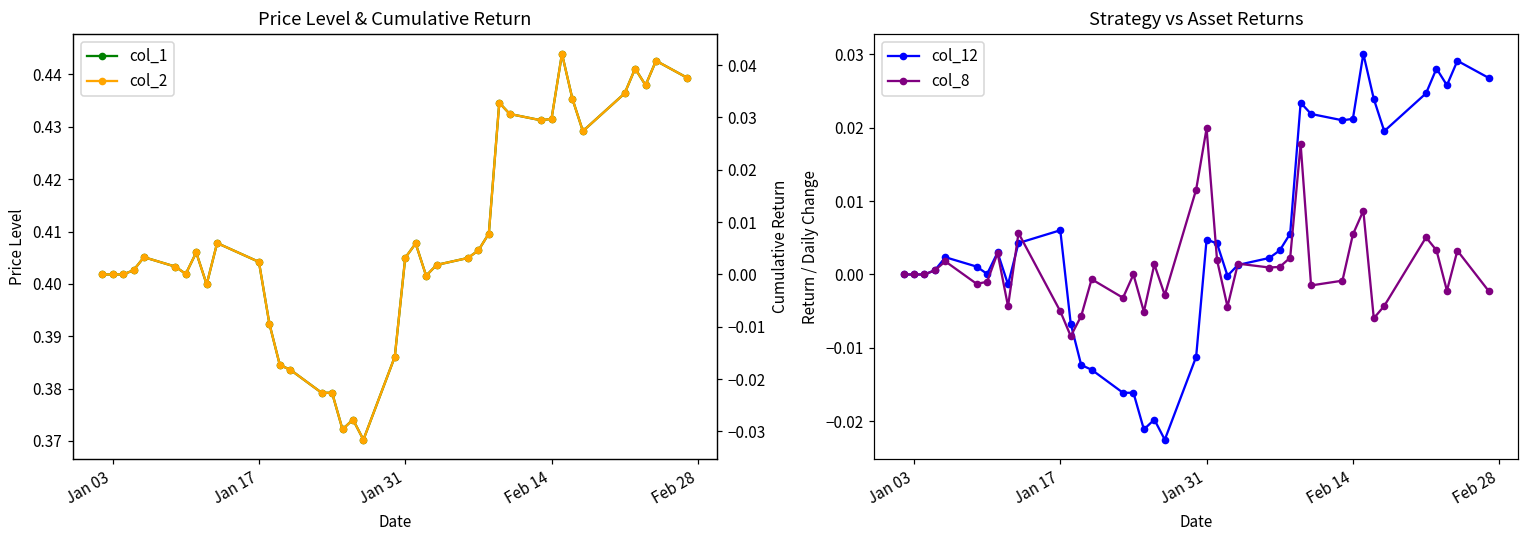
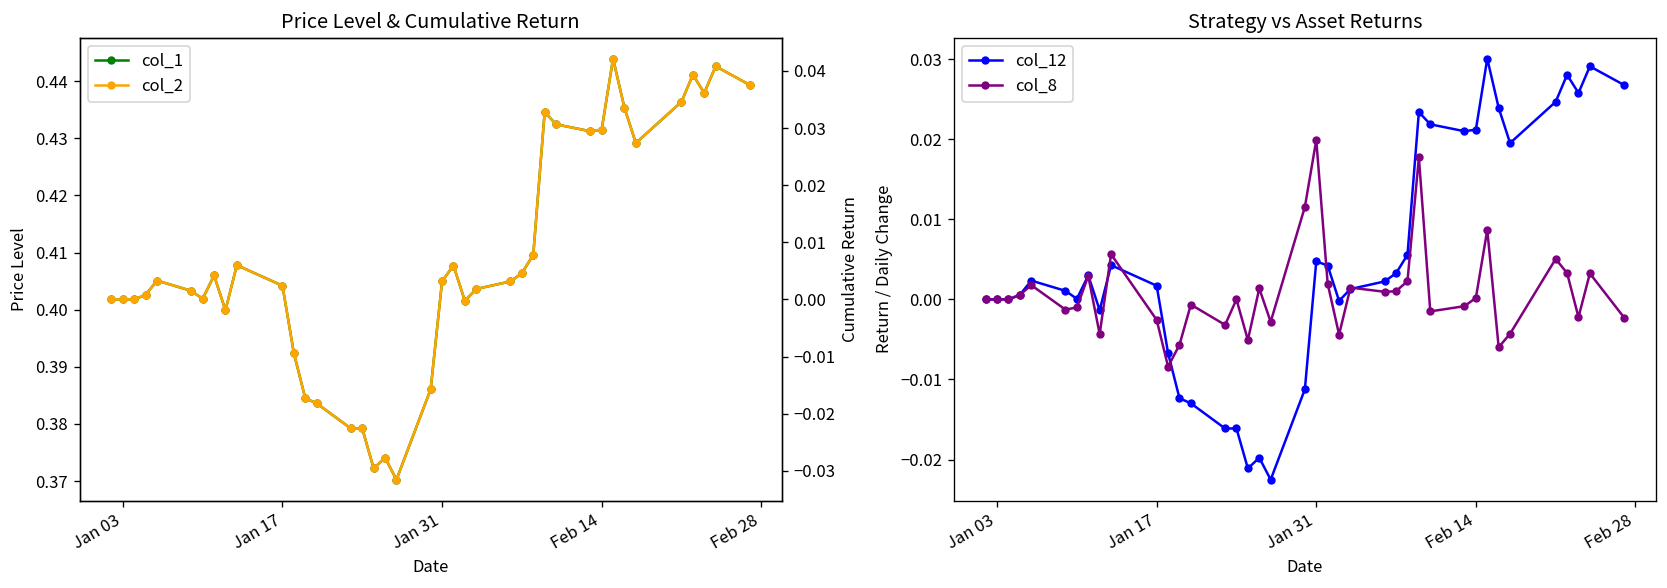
Strategy vs Asset Returns, col_12, Jan 17: 0.006 -> 0.002
Strategy vs Asset Returns, col_8, Jan 17: -0.005 -> -0.003
Strategy vs Asset Returns, col_8, Feb 14: 0.005 -> 0.000
